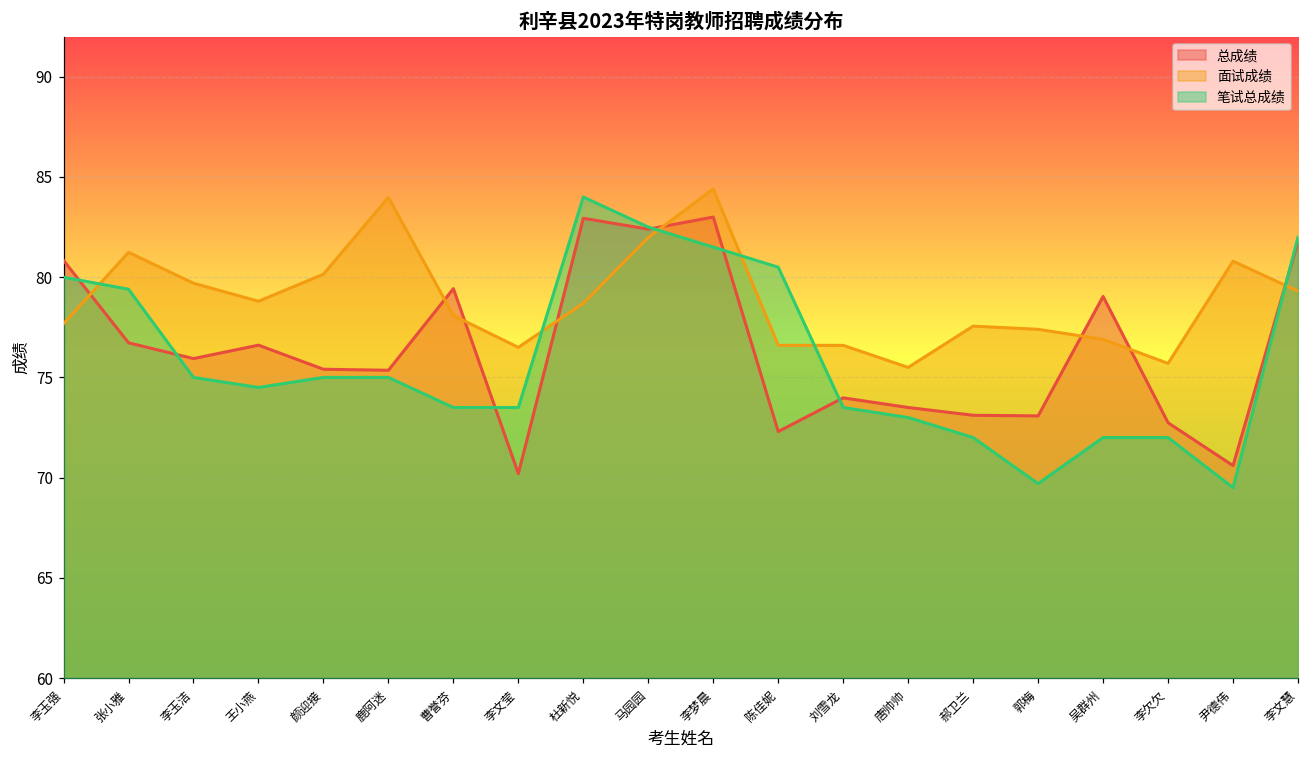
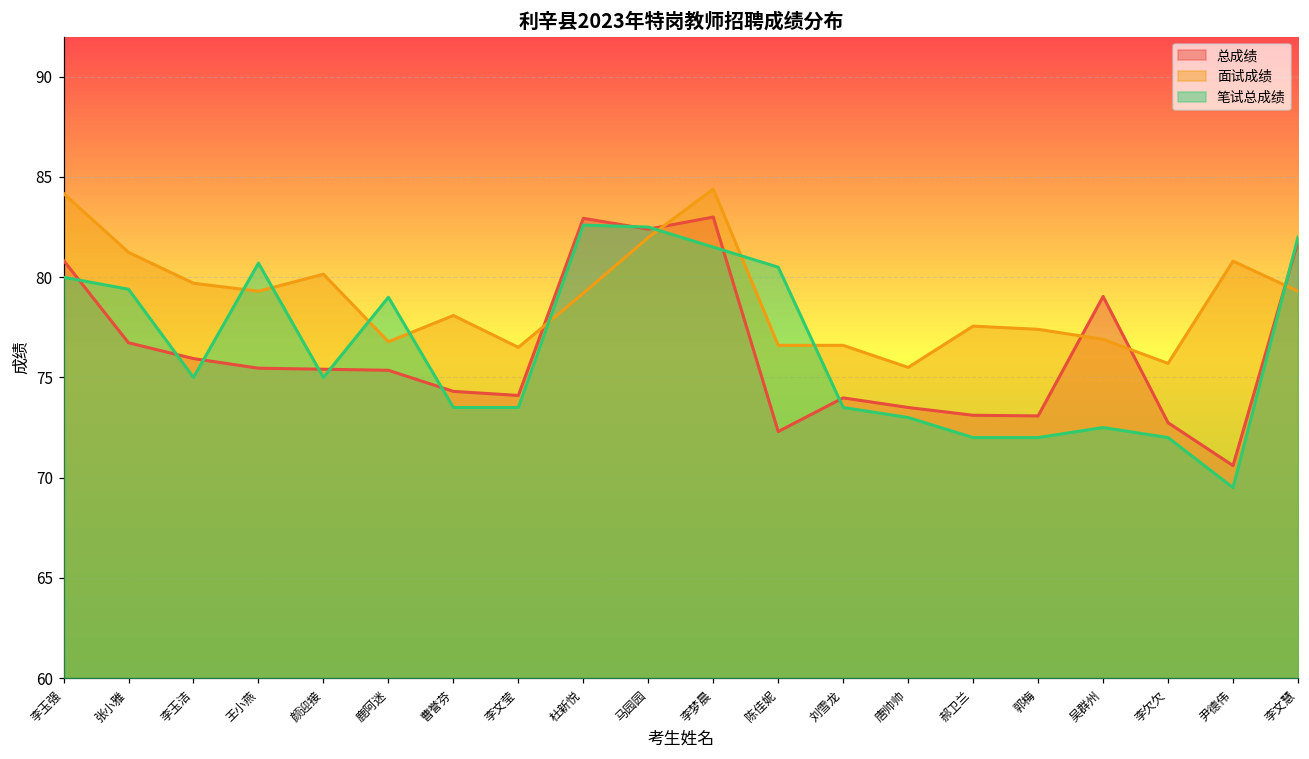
面试成绩, 李玉强: 77.7 -> 84.2
总成绩, 王小燕: 76.6 -> 75.5
面试成绩, 王小燕: 78.8 -> 79.3
笔试总成绩, 王小燕: 74.5 -> 80.7
面试成绩, 鹿阿迷: 84.0 -> 76.8
笔试总成绩, 鹿阿迷: 75 -> 79
总成绩, 曹誉芬: 79.4 -> 74.3
总成绩, 李文莹: 70.2 -> 74.1
面试成绩, 杜新悦: 78.7 -> 79.2
笔试总成绩, 杜新悦: 84.0 -> 82.6
笔试总成绩, 郭梅: 69.7 -> 72.0
笔试总成绩, 吴群州: 72.0 -> 72.5
